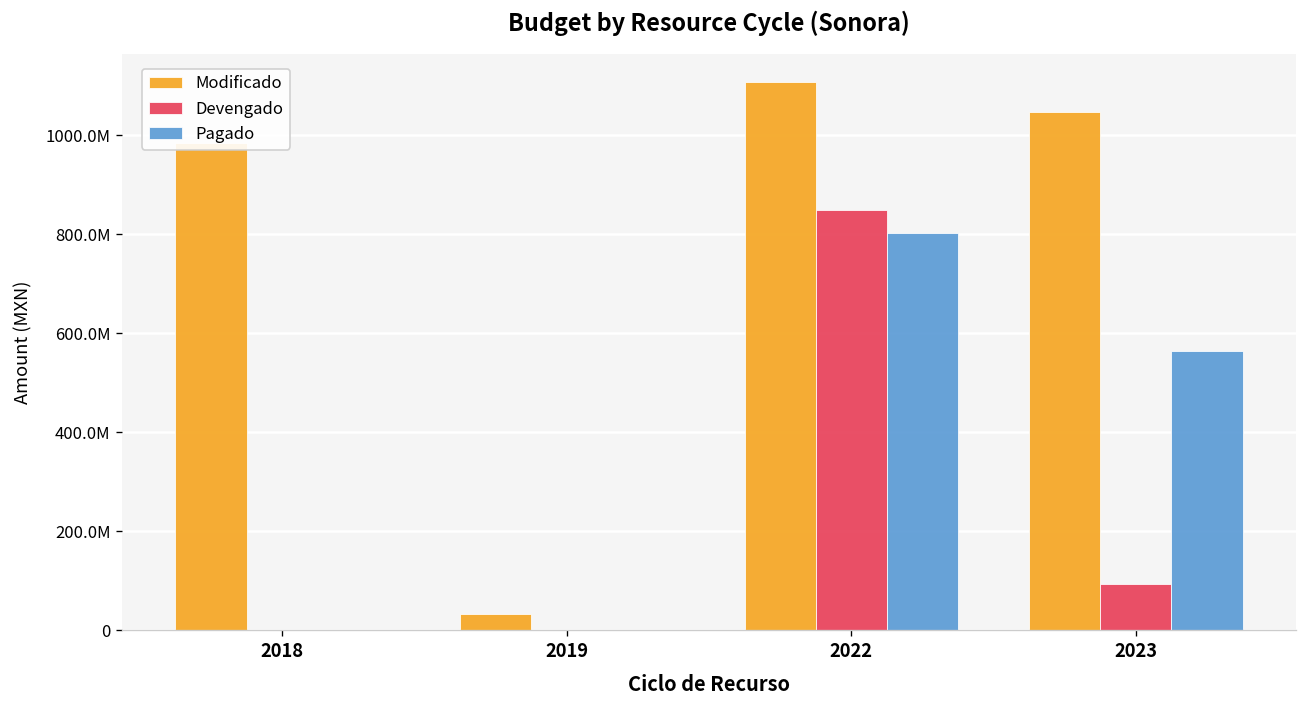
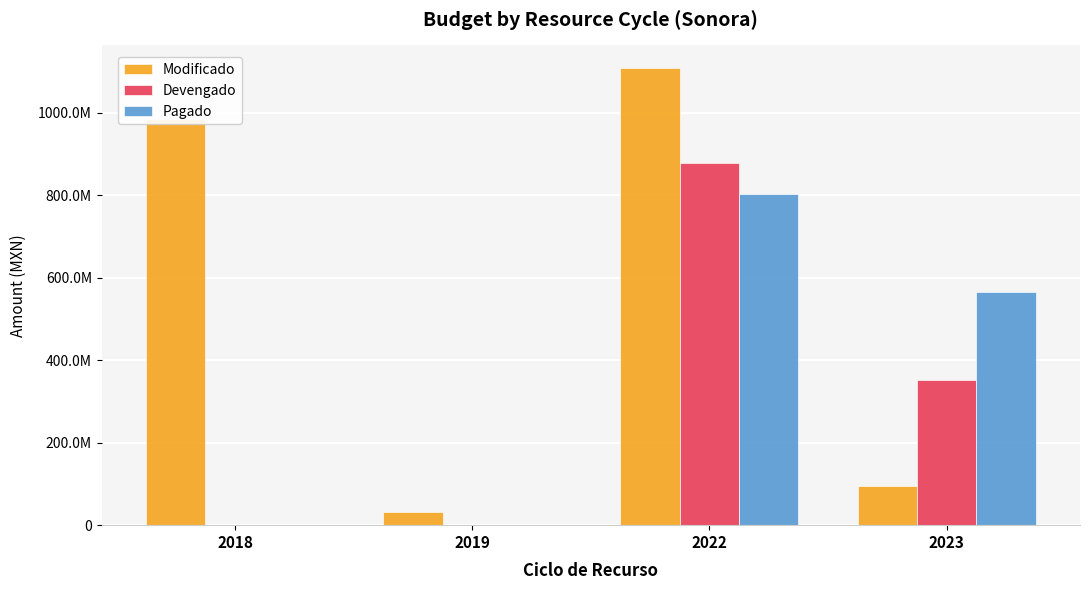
Devengado, 2022: 850000000 -> 880000000
Modificado, 2023: 1050000000 -> 90000000
Devengado, 2023: 90000000 -> 350000000
